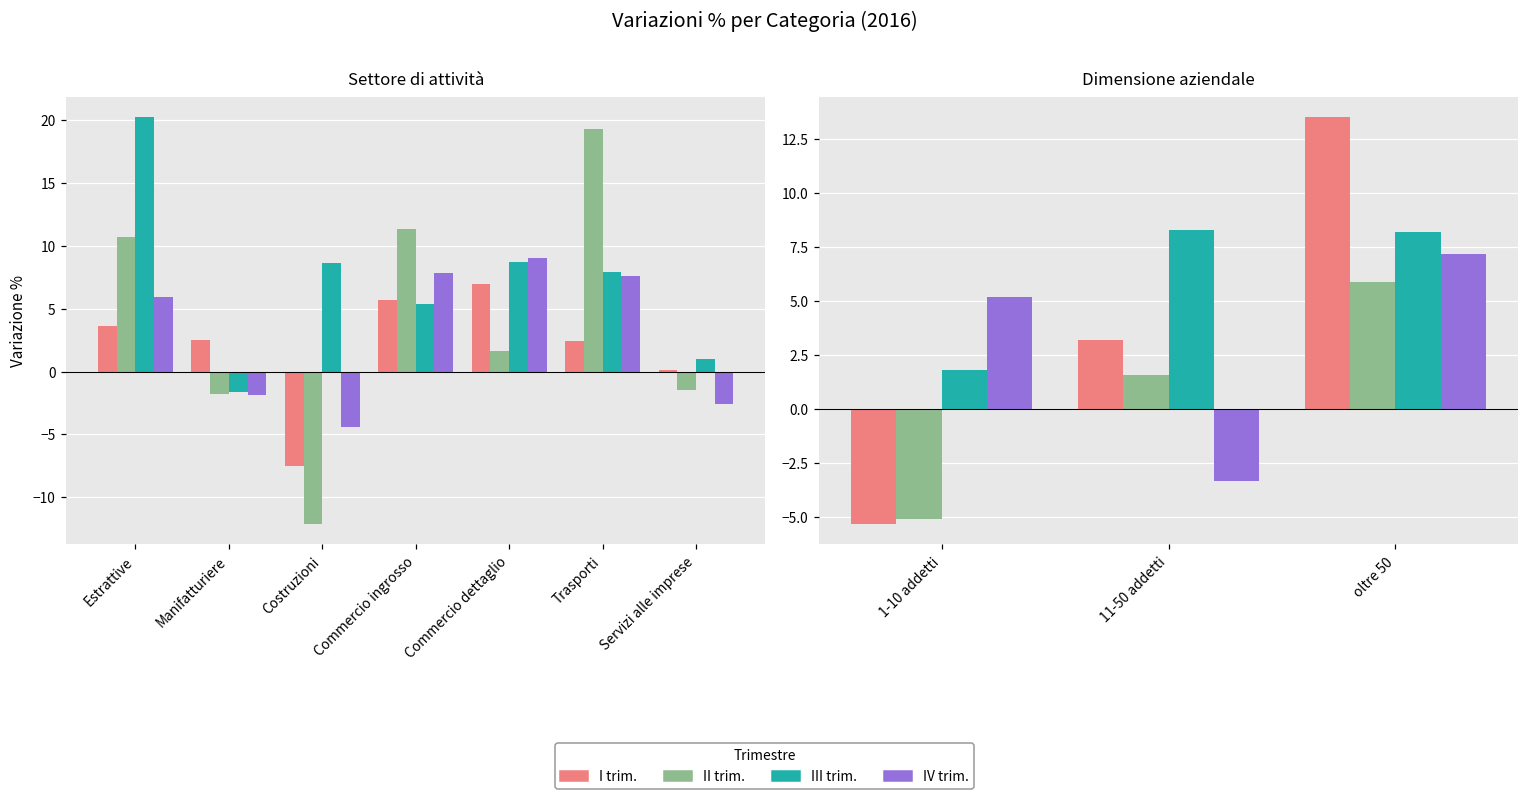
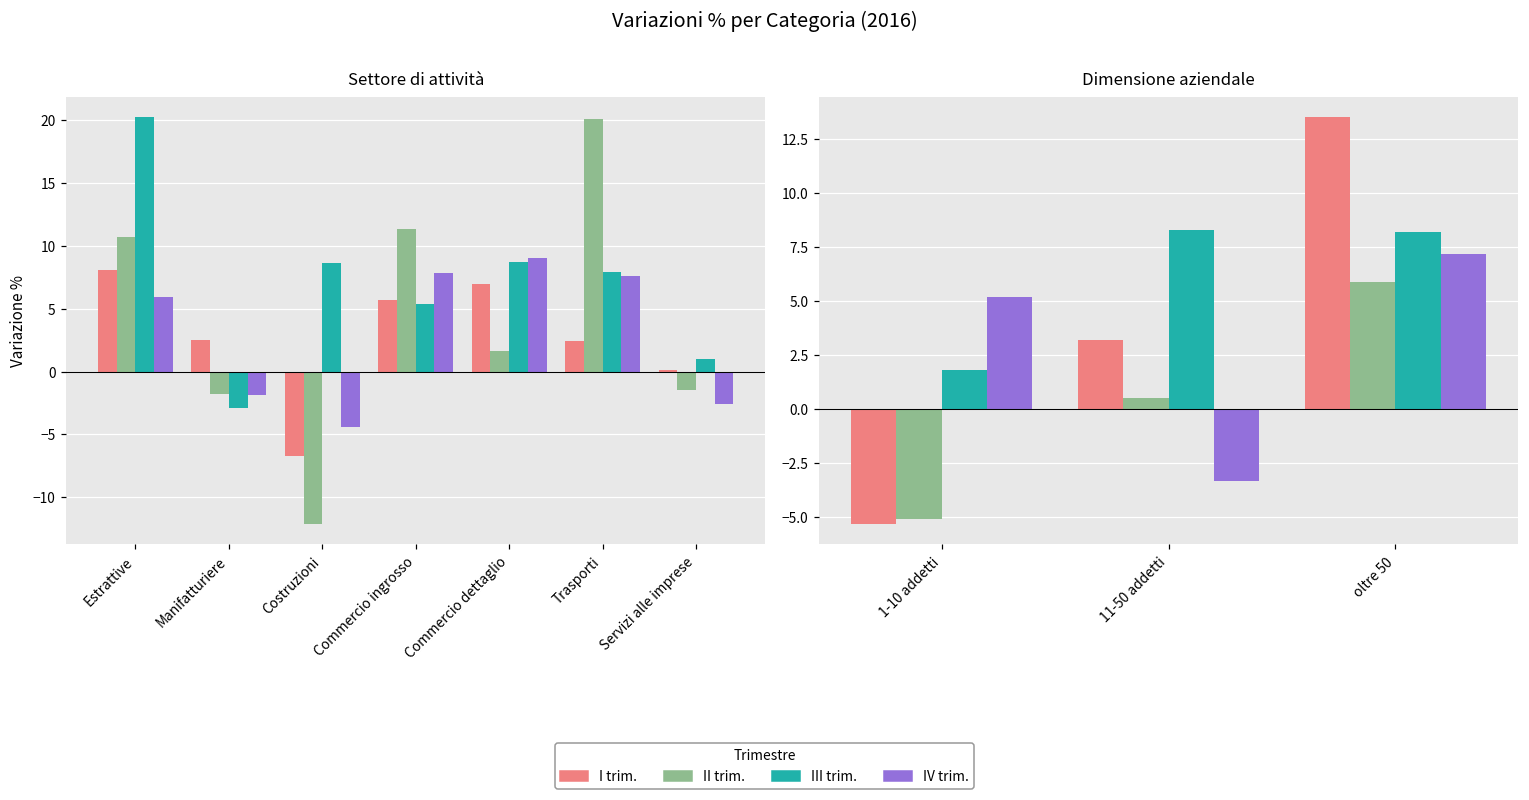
Settore di attività, I trim., Estrattive: 3.6 -> 8.1
Settore di attività, III trim., Manifatturiere: -1.6 -> -2.9
Settore di attività, I trim., Costruzioni: -7.5 -> -6.7
Settore di attività, II trim., Trasporti: 19.3 -> 20.1
Dimensione aziendale, II trim., 11-50 addetti: 1.6 -> 0.5
